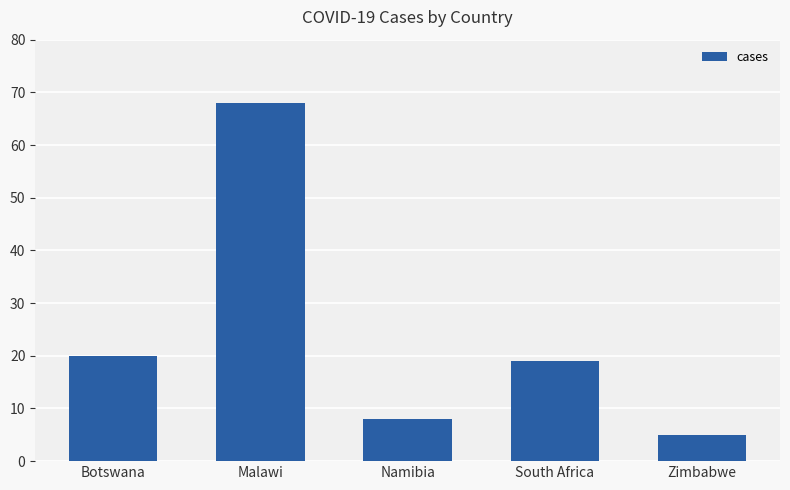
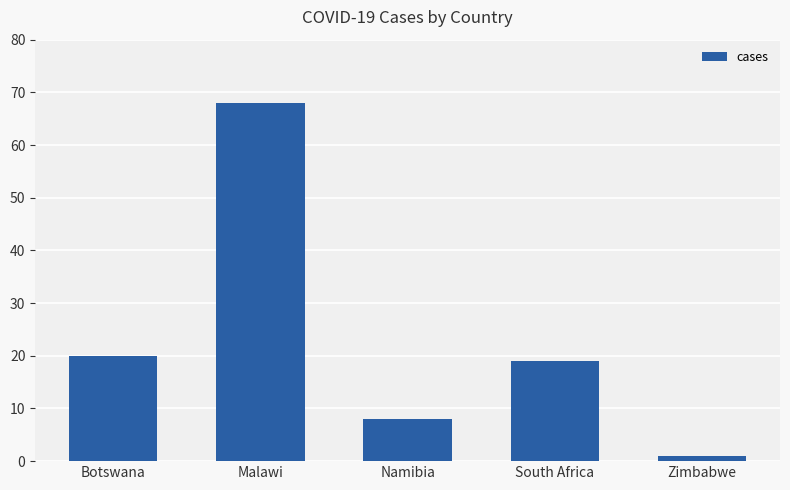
Zimbabwe: 5 -> 1
